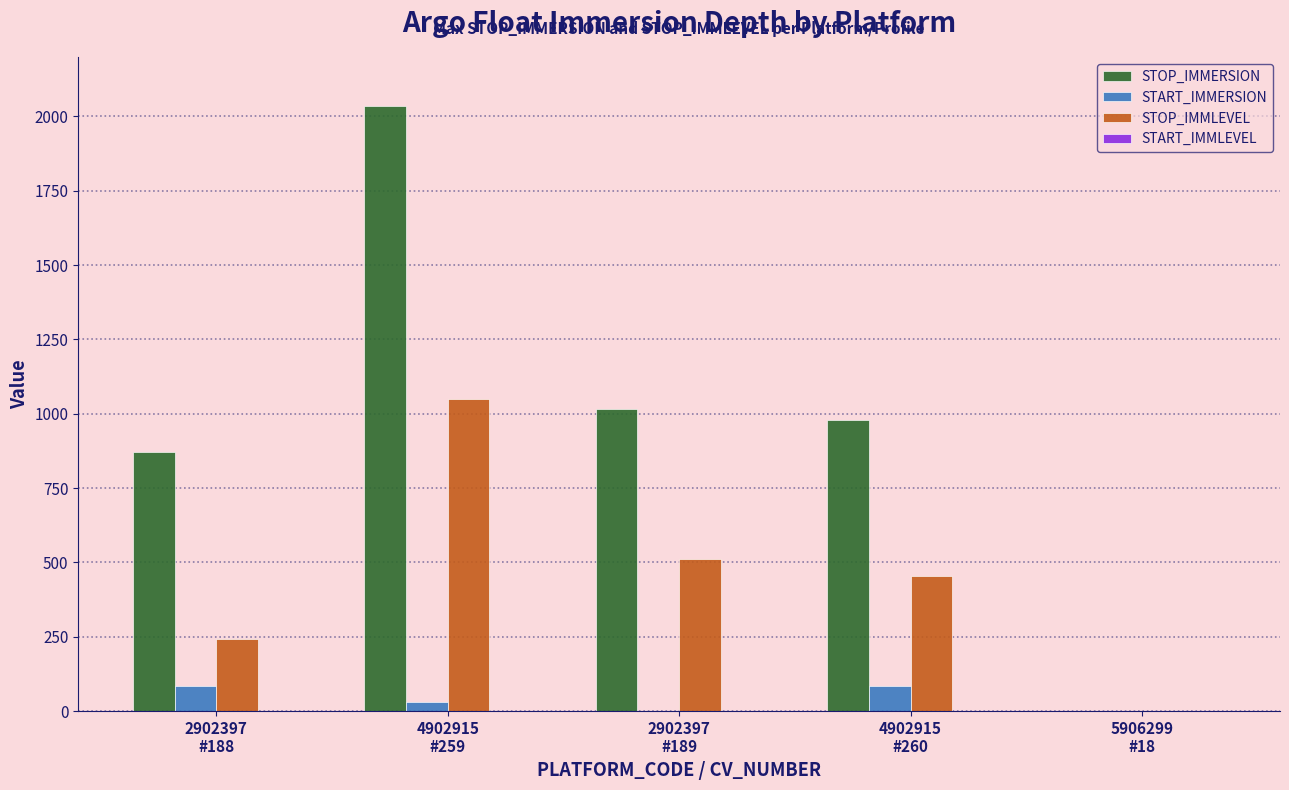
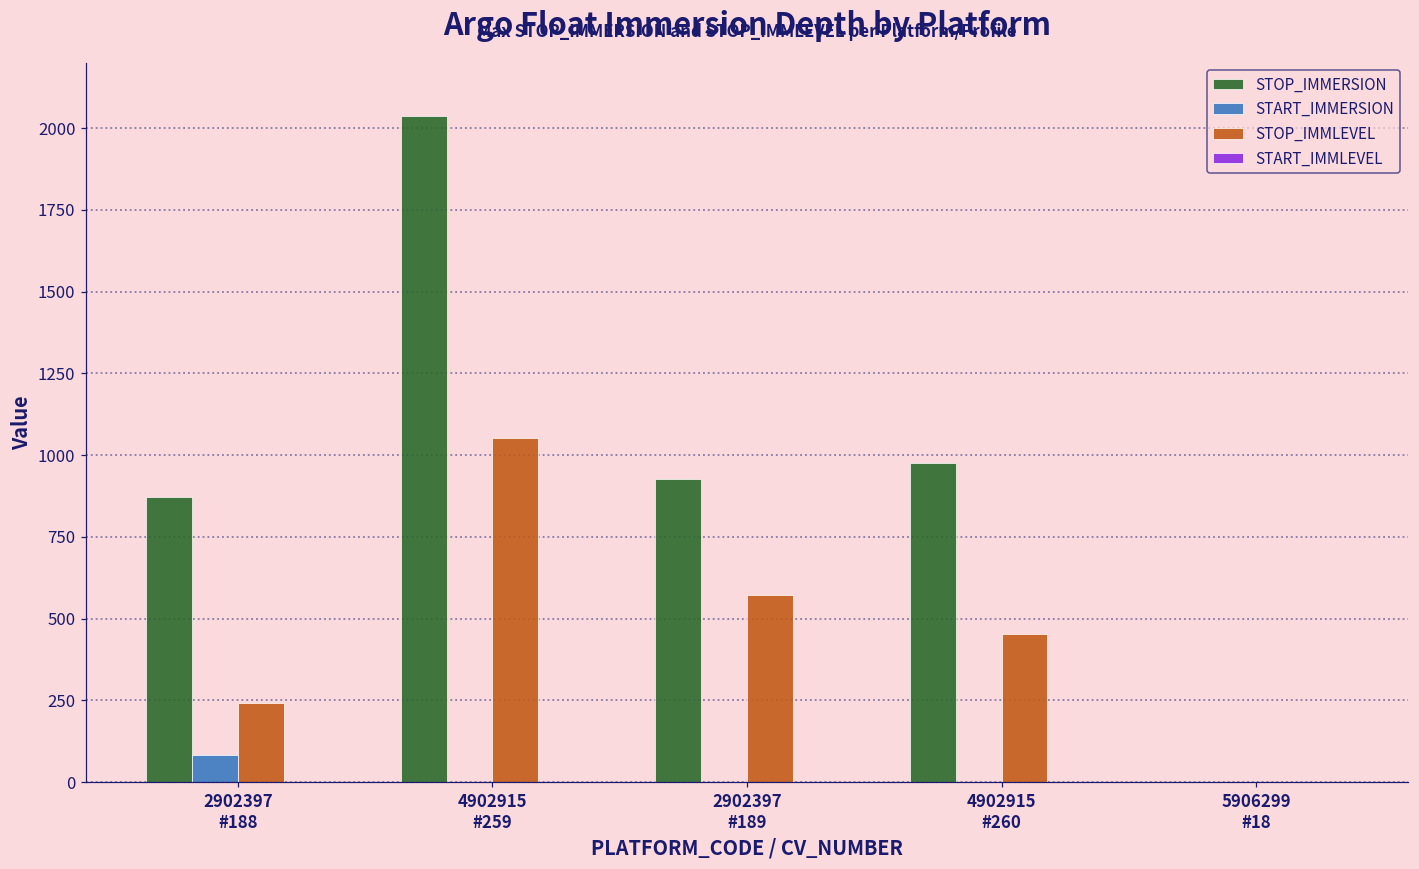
START_IMMERSION, 4902915 #259: 30 -> 0
STOP_IMMERSION, 2902397 #189: 1020 -> 930
STOP_IMMLEVEL, 2902397 #189: 510 -> 570
START_IMMERSION, 4902915 #260: 80 -> 0
